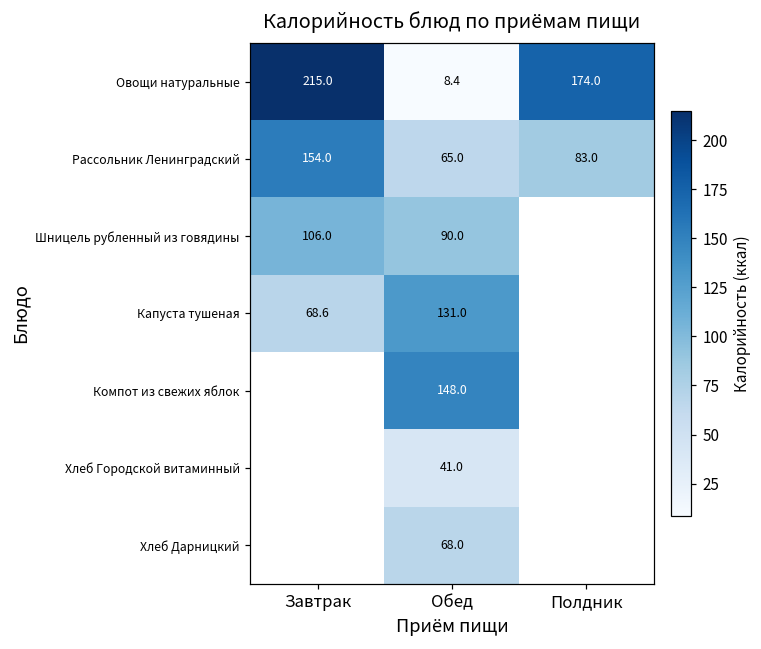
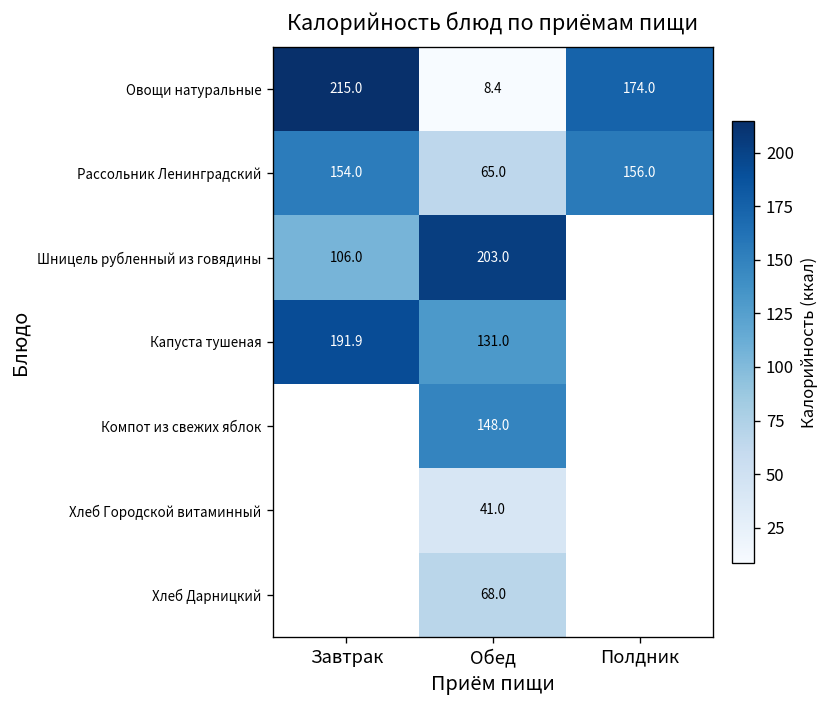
Рассольник Ленинградский, Полдник: 83.0 -> 156.0
Шницель рубленный из говядины, Обед: 90.0 -> 203.0
Капуста тушеная, Завтрак: 68.6 -> 191.9
